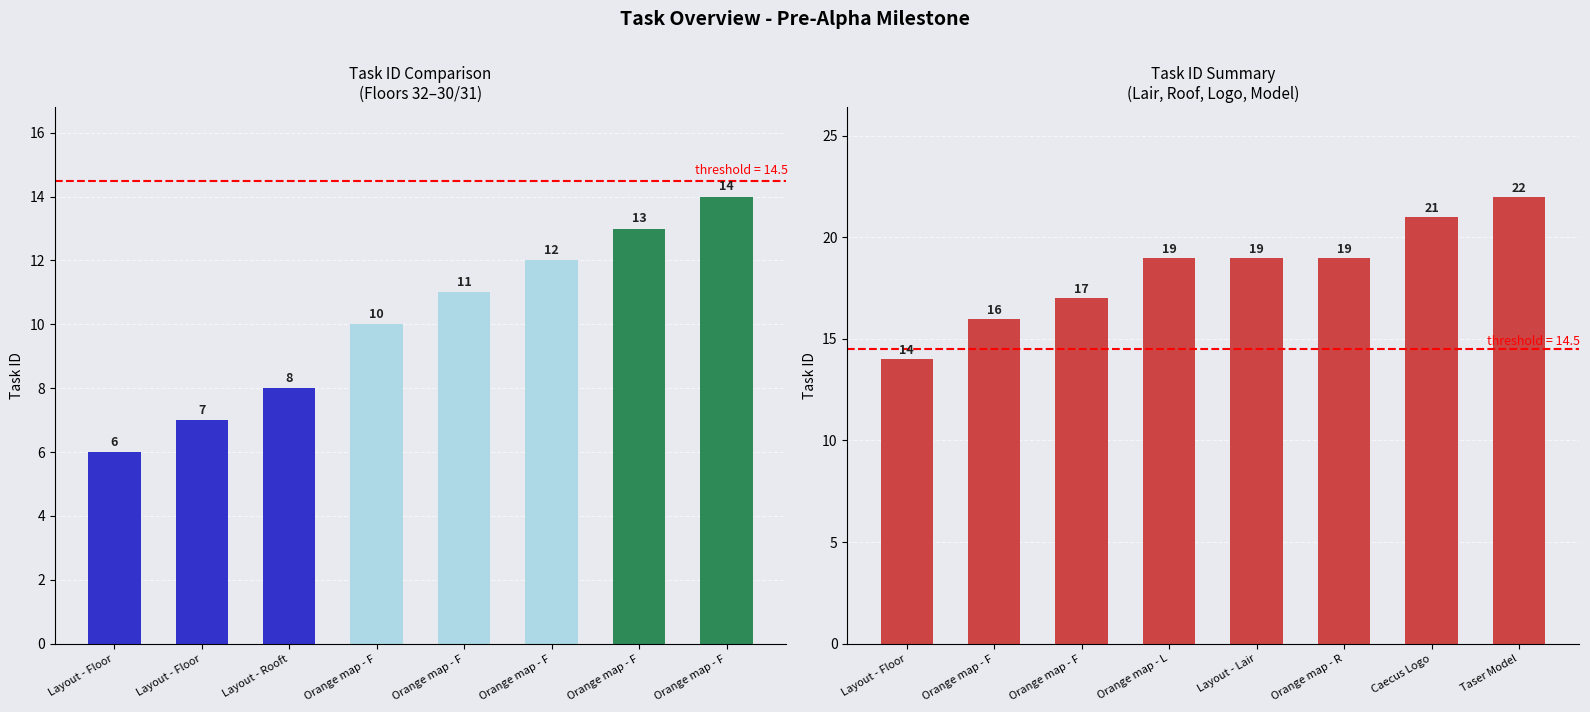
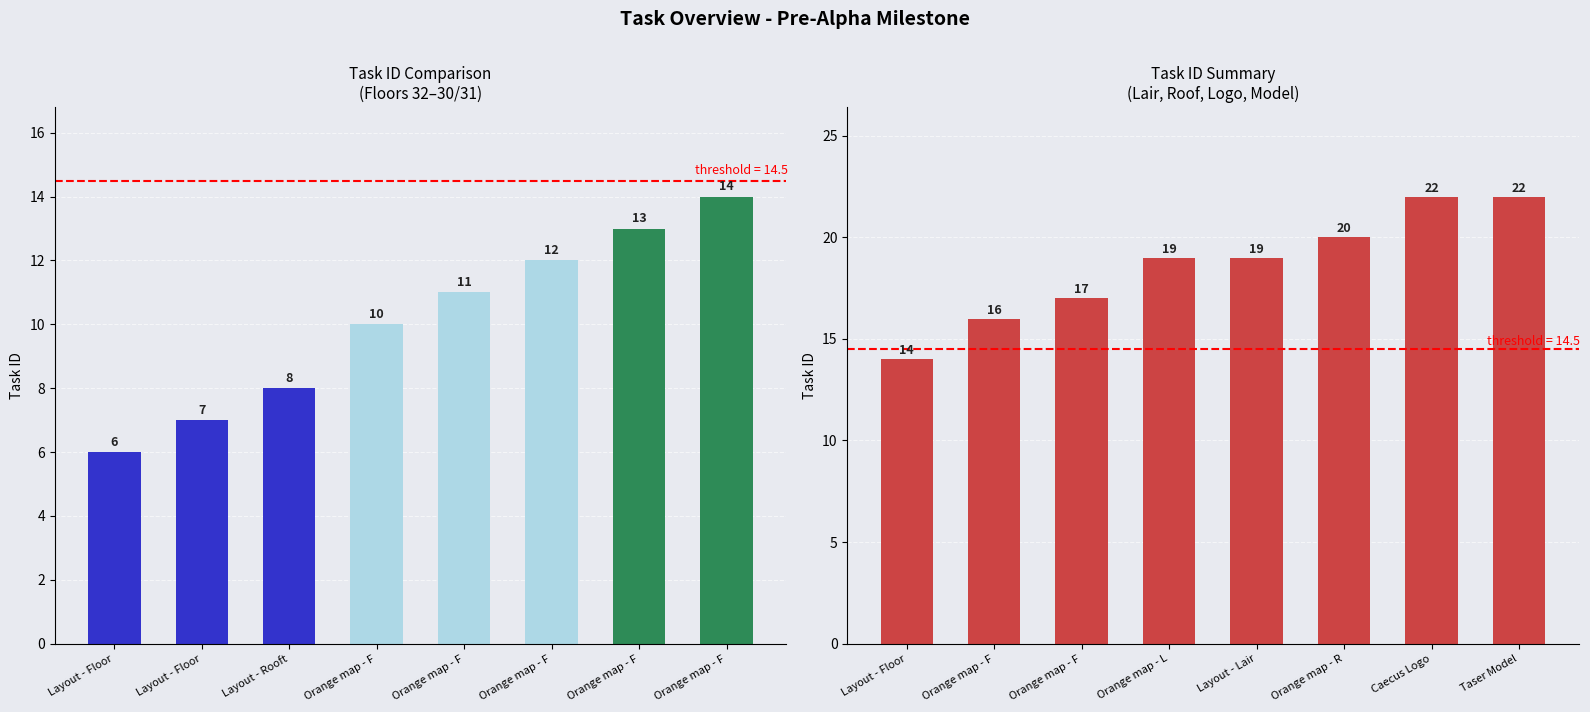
Task ID Summary (Lair, Roof, Logo, Model), Orange map - R: 19 -> 20
Task ID Summary (Lair, Roof, Logo, Model), Caecus Logo: 21 -> 22
